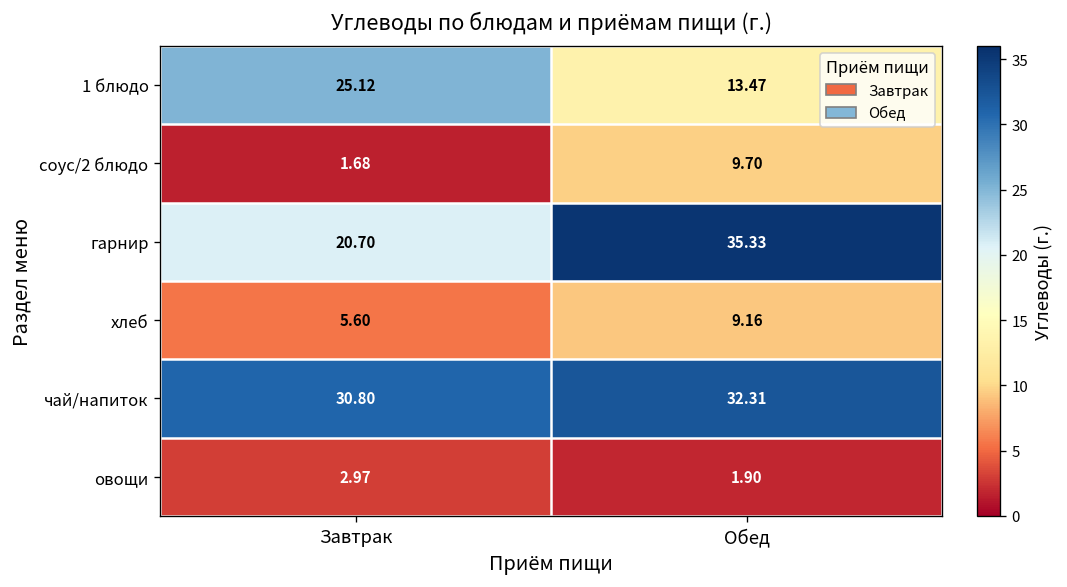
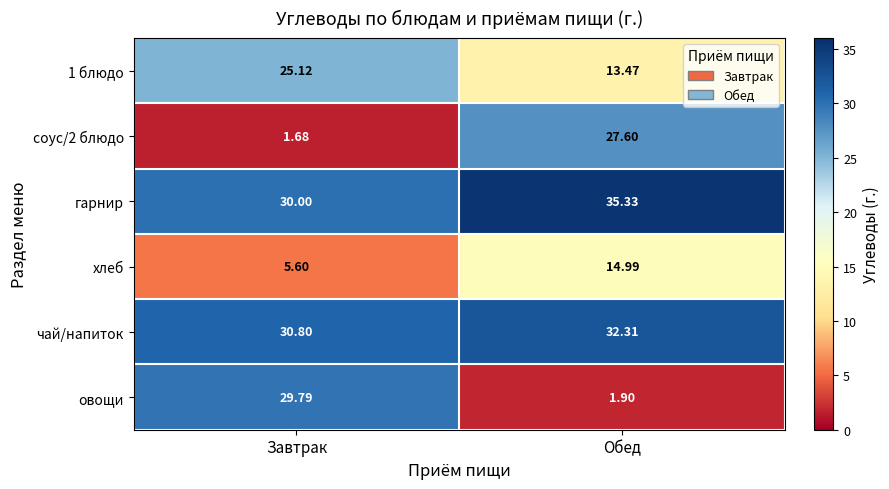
соус/2 блюдо, Обед: 9.70 -> 27.60
гарнир, Завтрак: 20.70 -> 30.00
хлеб, Обед: 9.16 -> 14.99
овощи, Завтрак: 2.97 -> 29.79
